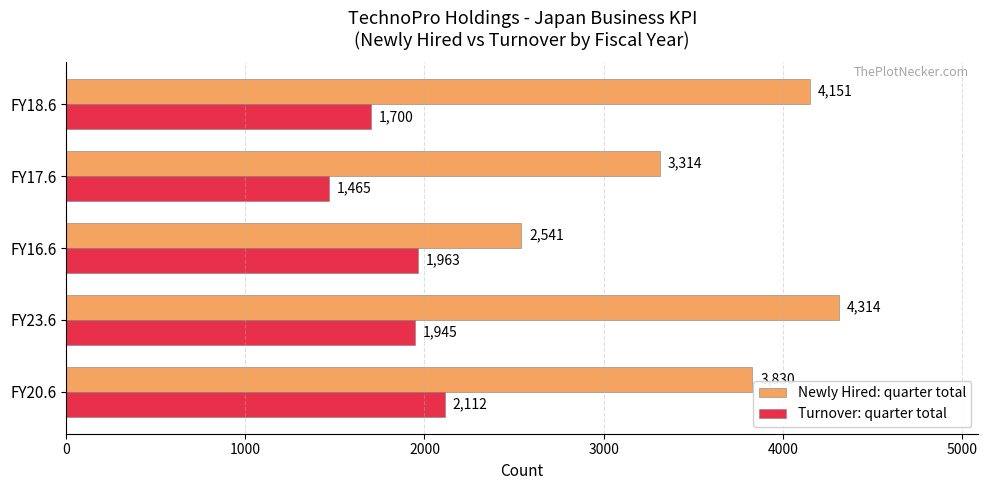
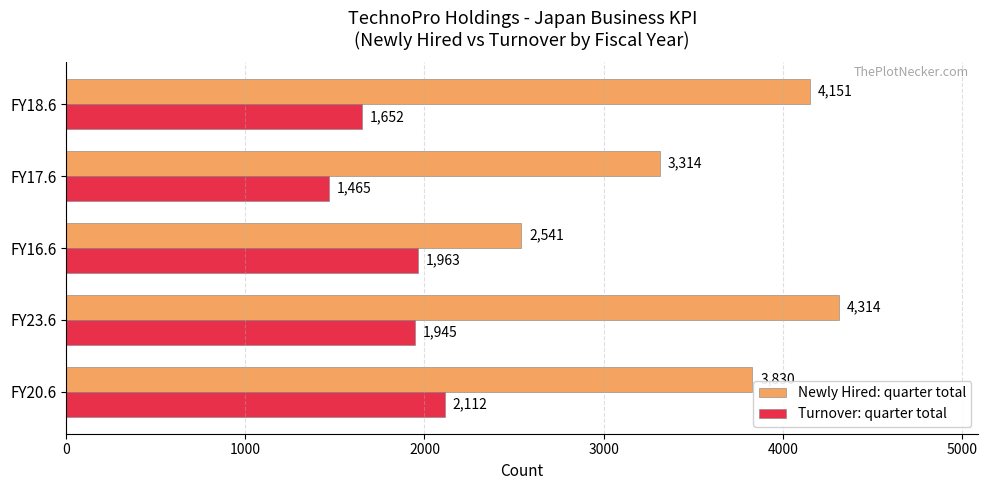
Turnover: quarter total, FY18.6: 1,700 -> 1,652
